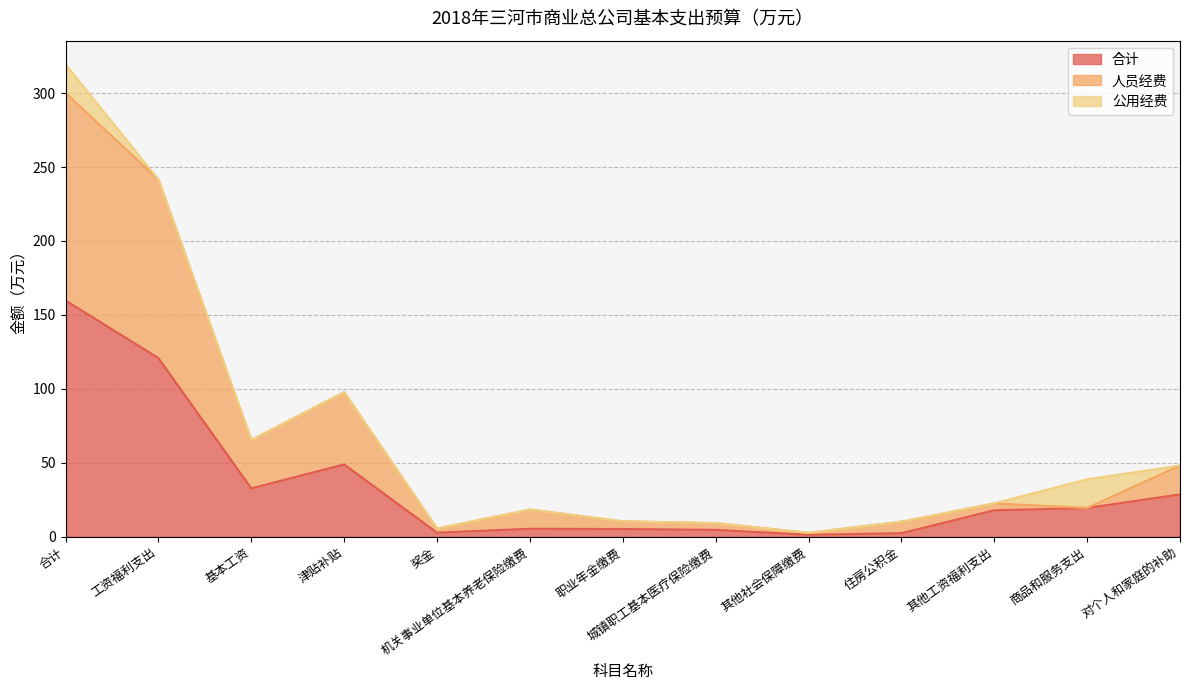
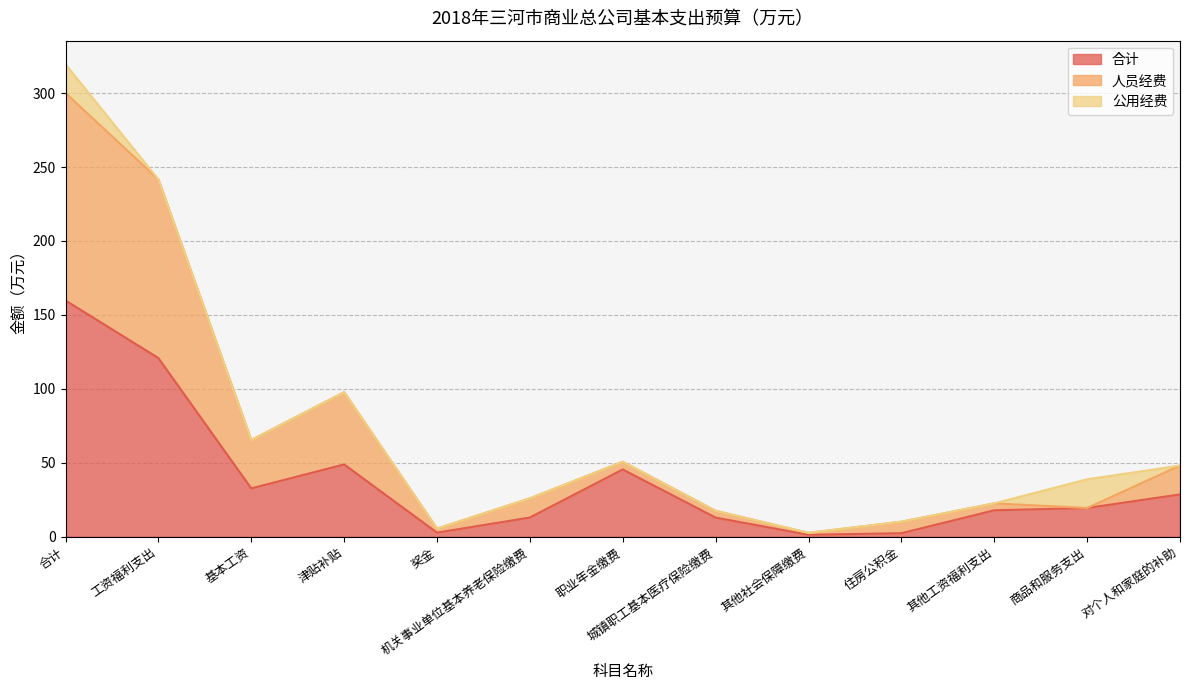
合计, 机关事业单位基本养老保险缴费: 5 -> 13
合计, 职业年金缴费: 5 -> 45
合计, 城镇职工基本医疗保险缴费: 5 -> 13
